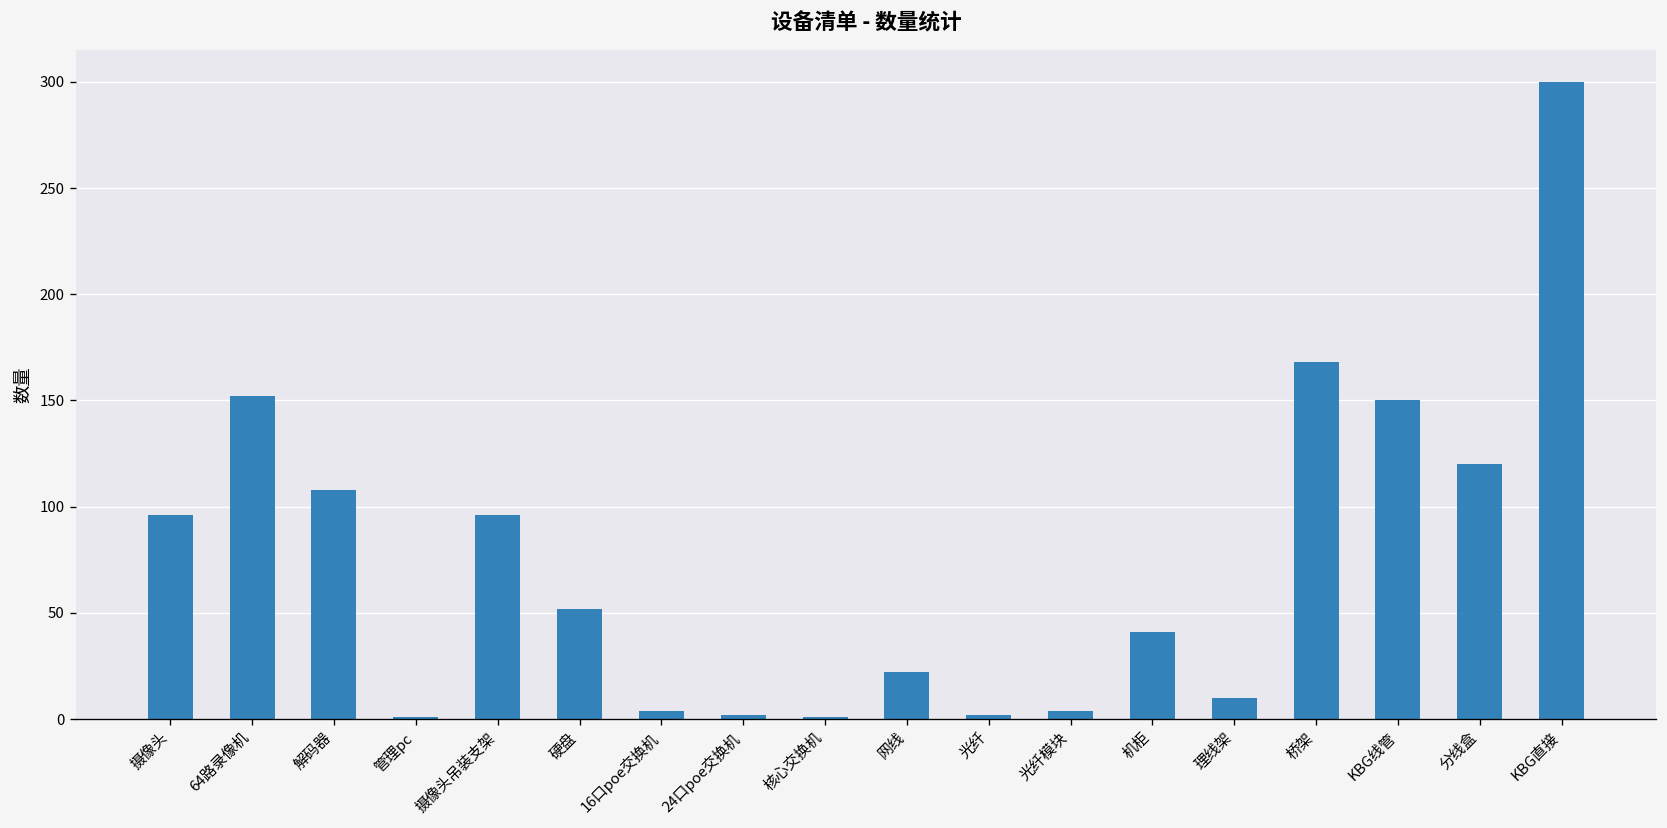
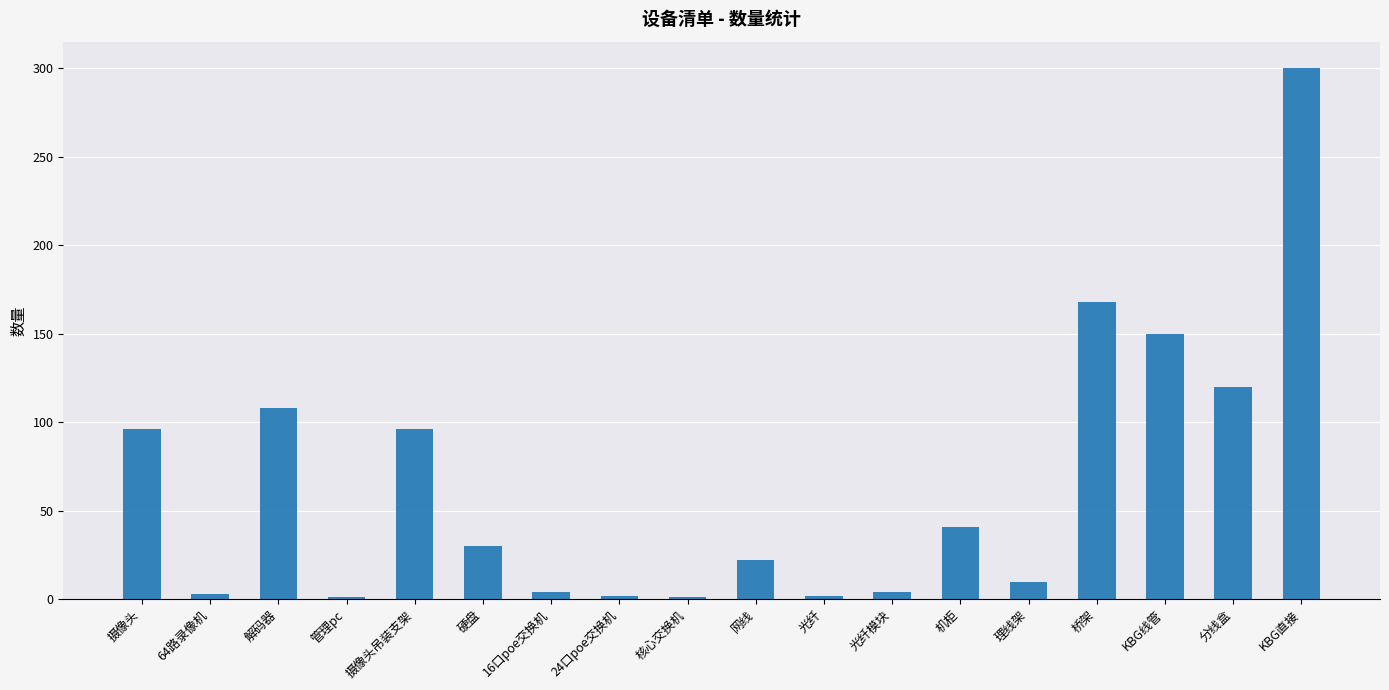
64路录像机: 152 -> 3
硬盘: 52 -> 30
